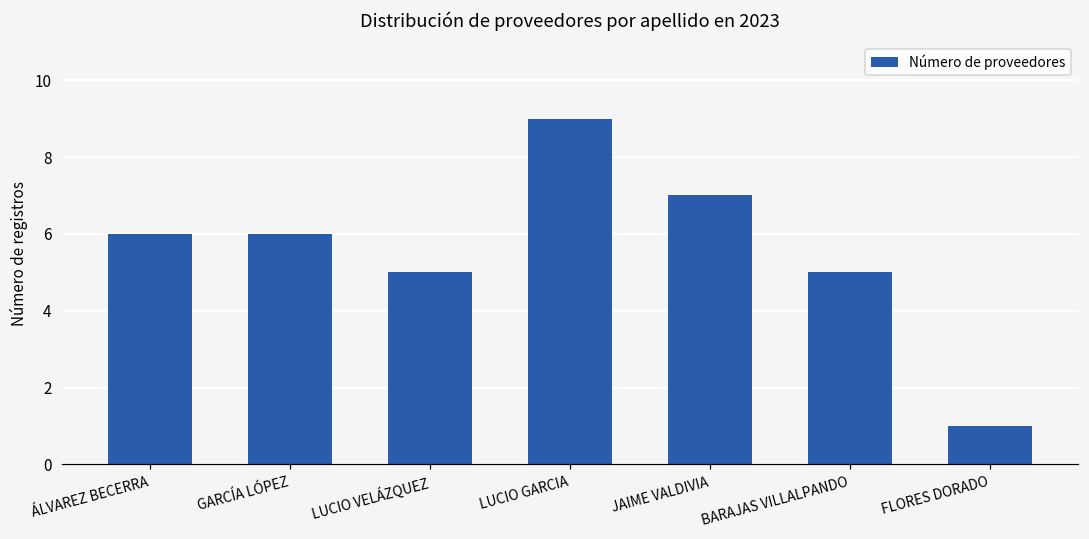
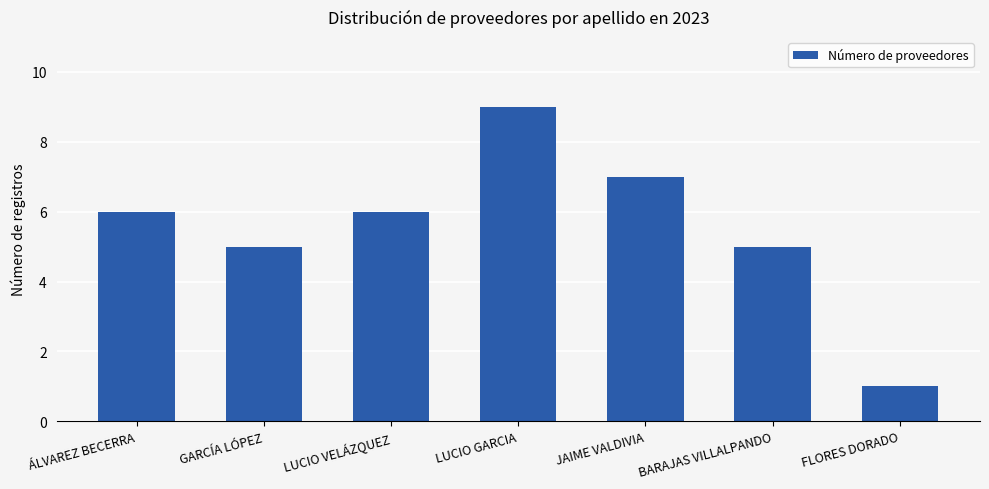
GARCÍA LÓPEZ: 6 -> 5
LUCIO VELÁZQUEZ: 5 -> 6
